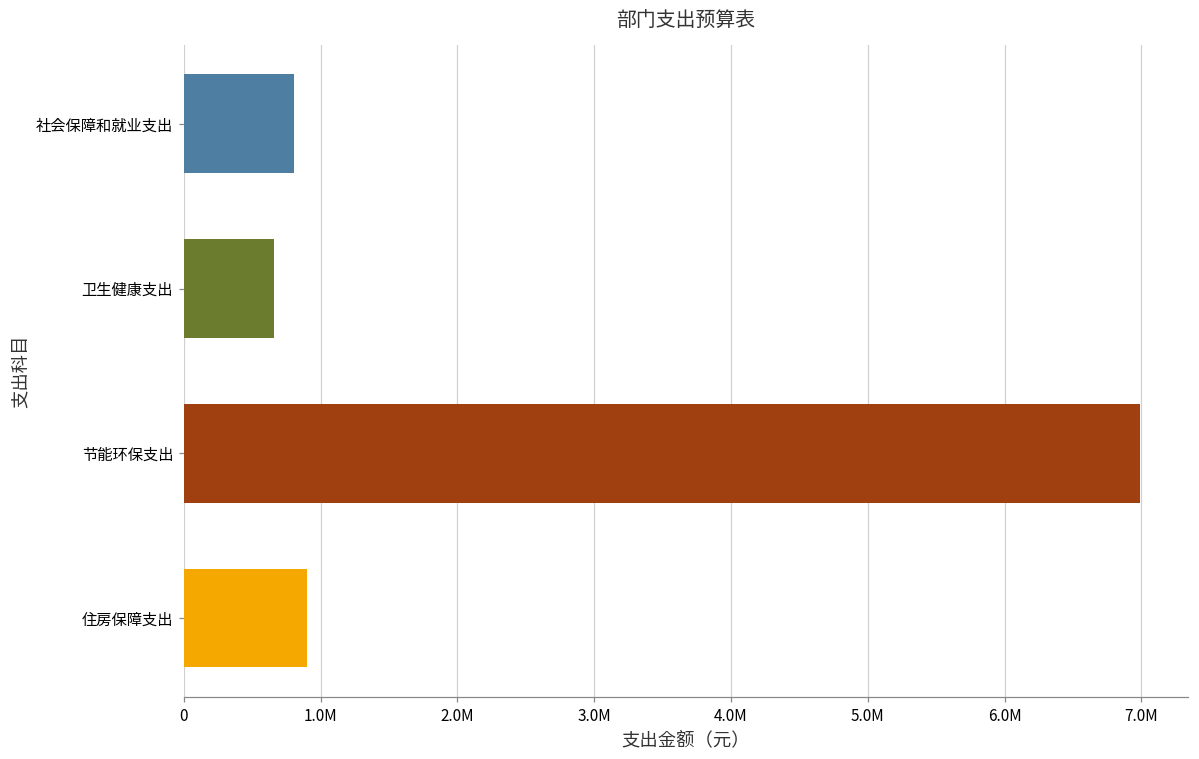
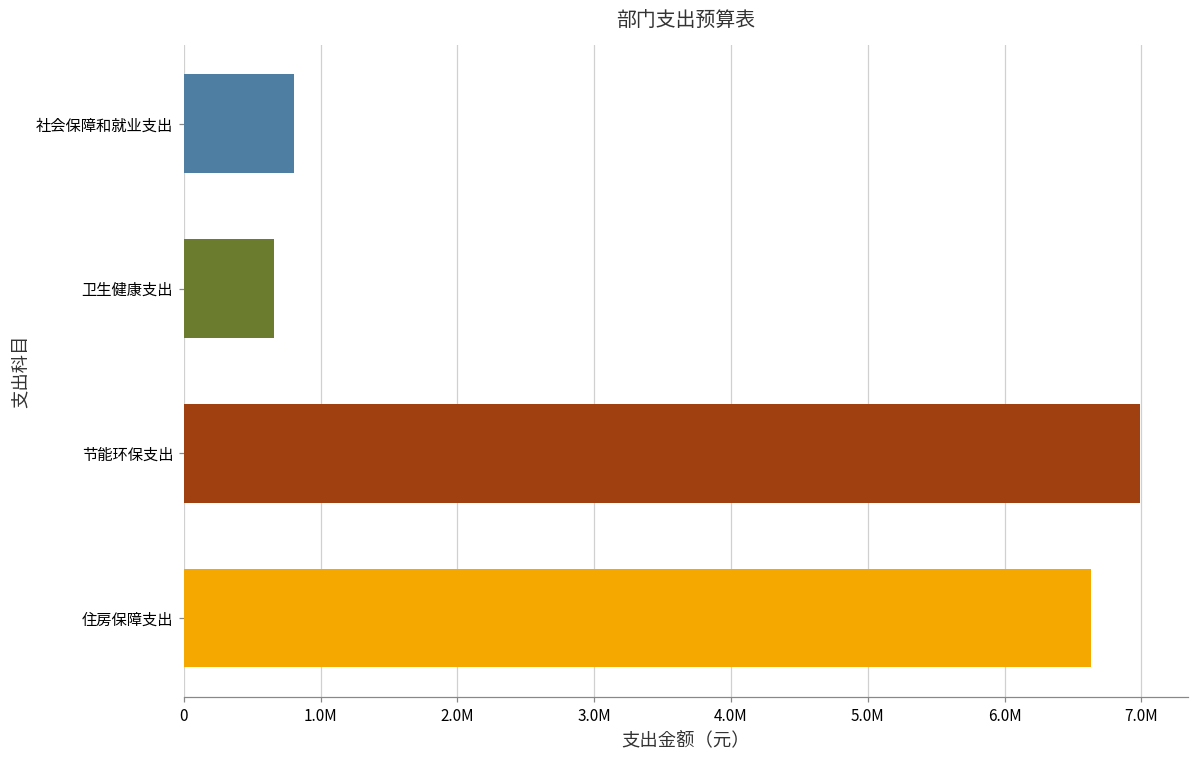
住房保障支出: 900000 -> 6630000
